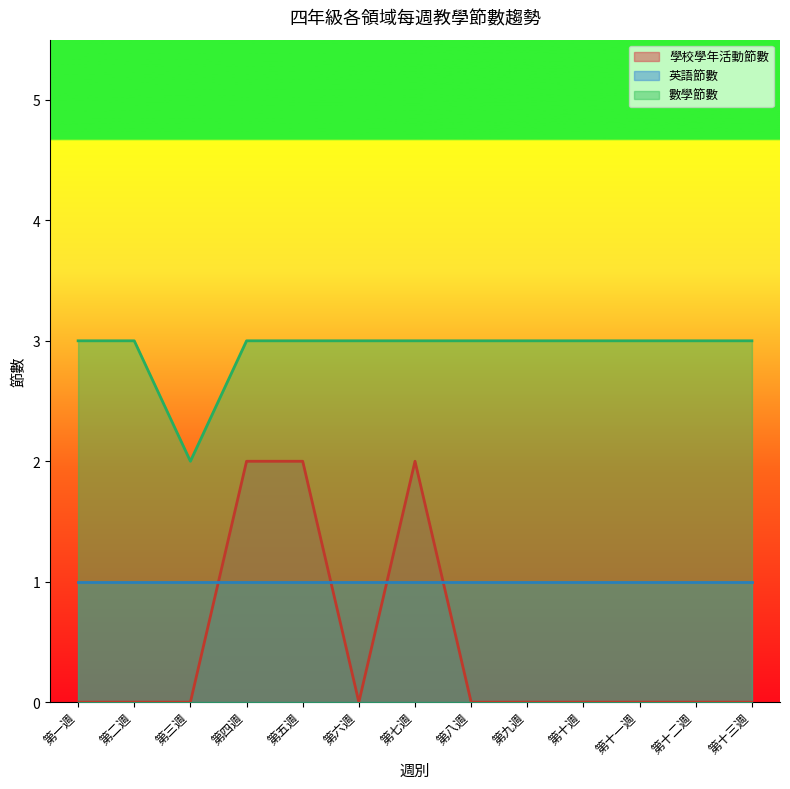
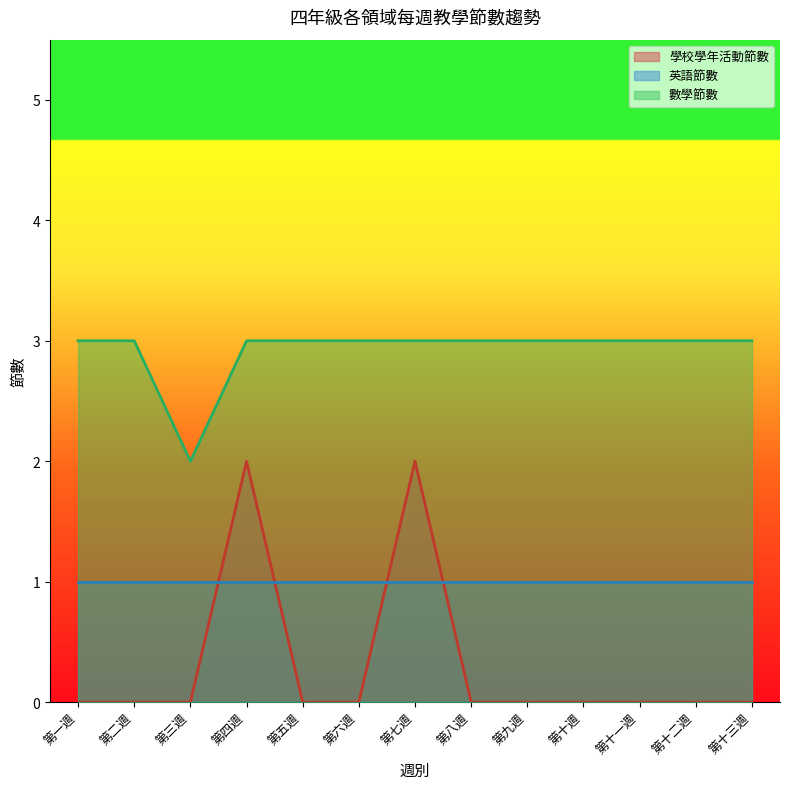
學校學年活動節數, 第五週: 2 -> 0
